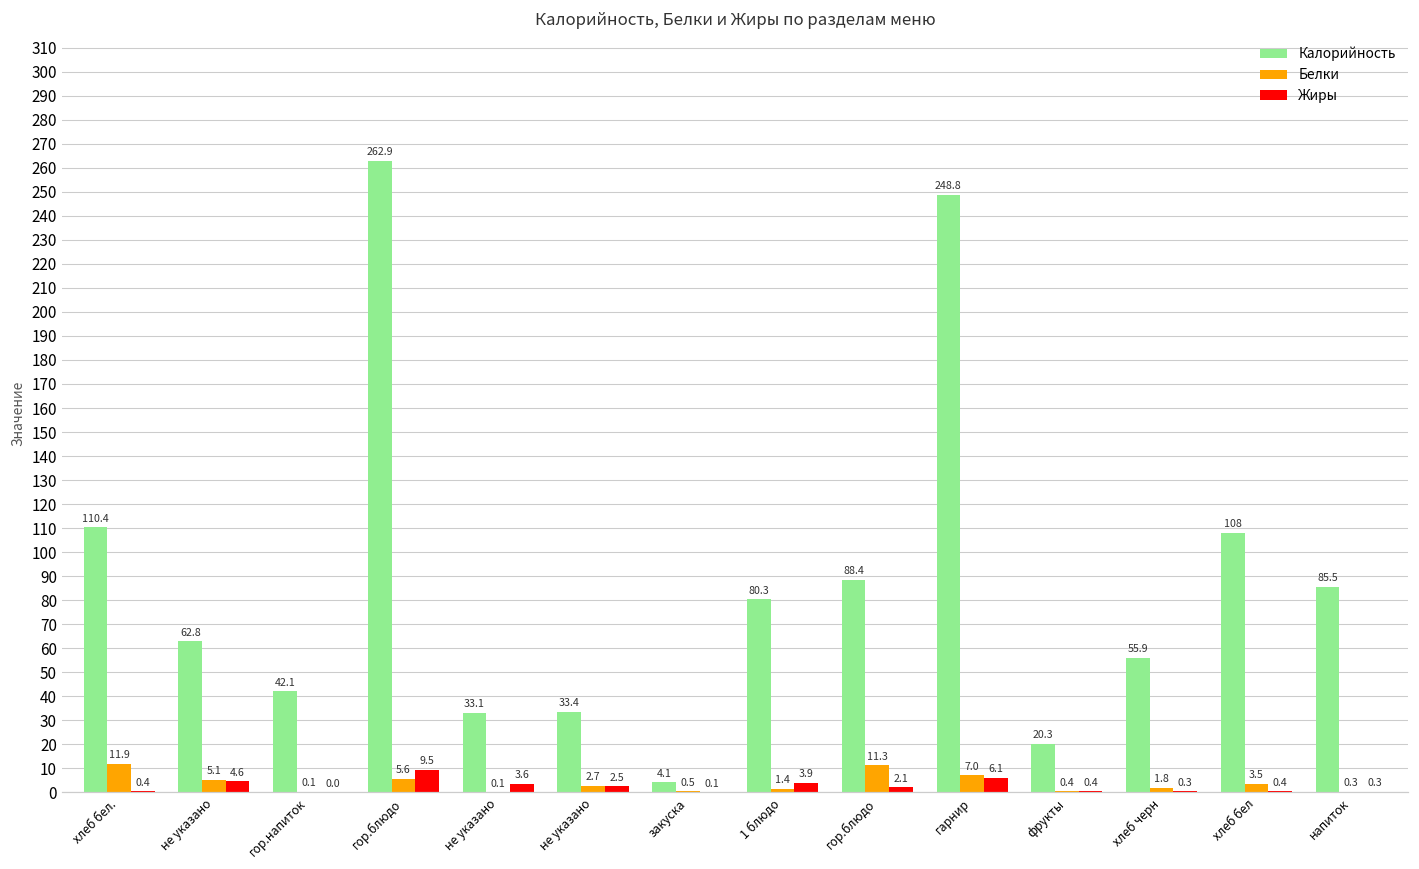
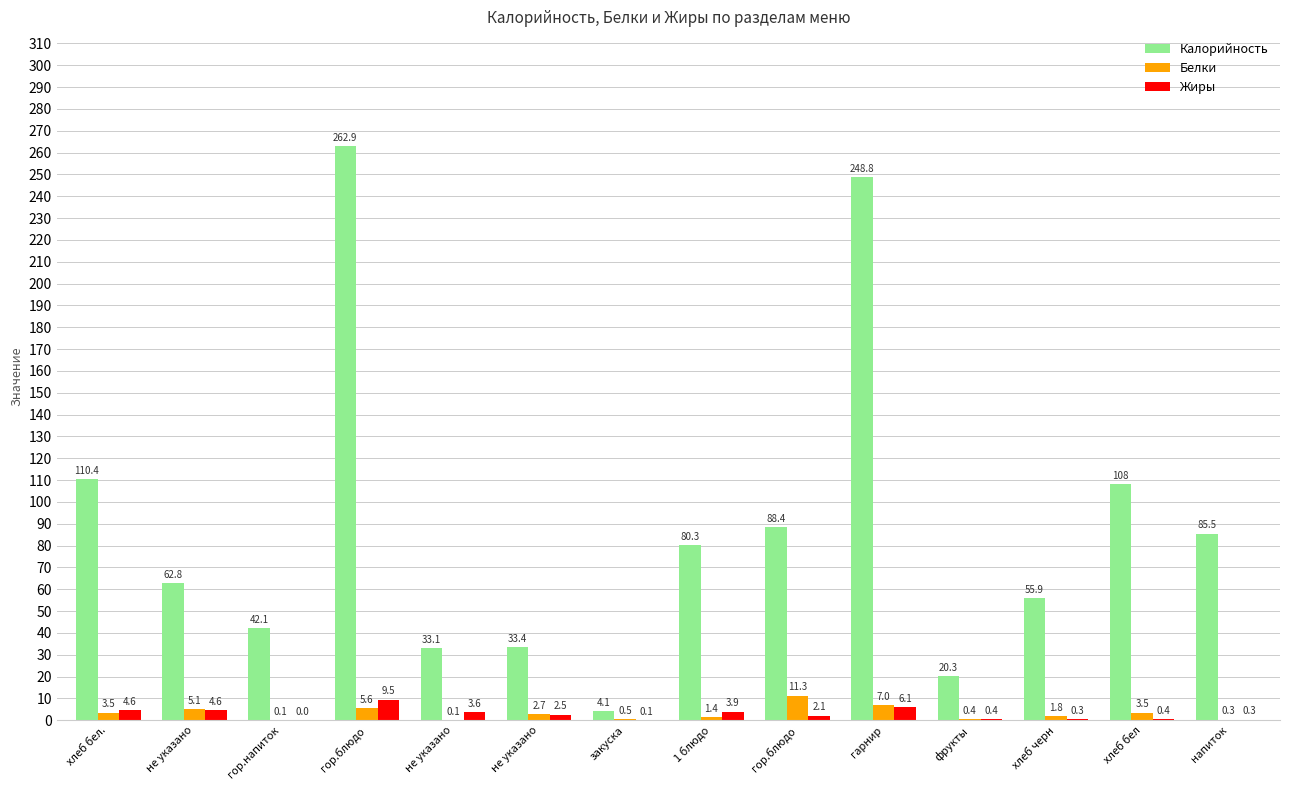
Белки, хлеб бел.: 11.9 -> 3.5
Жиры, хлеб бел.: 0.4 -> 4.6
